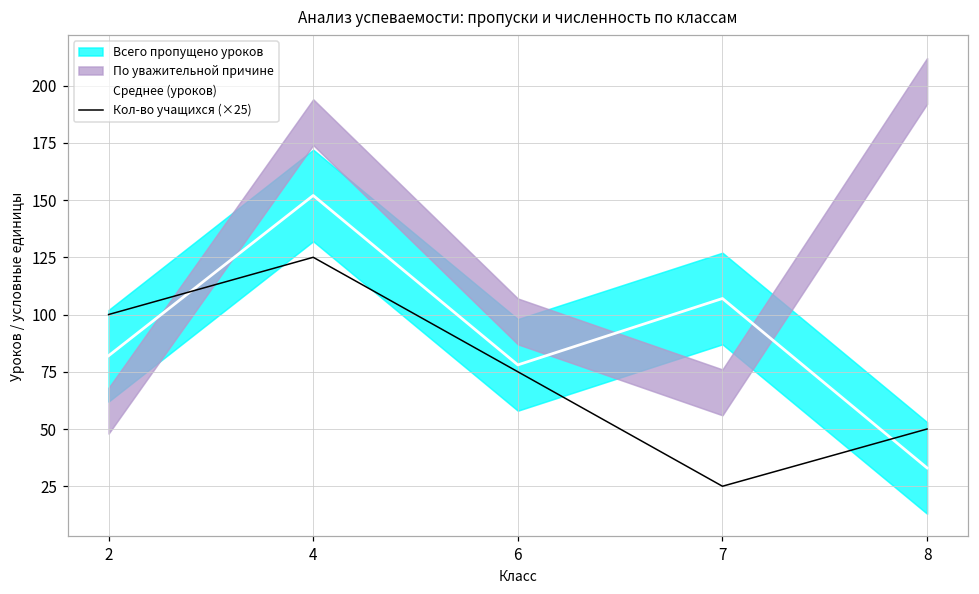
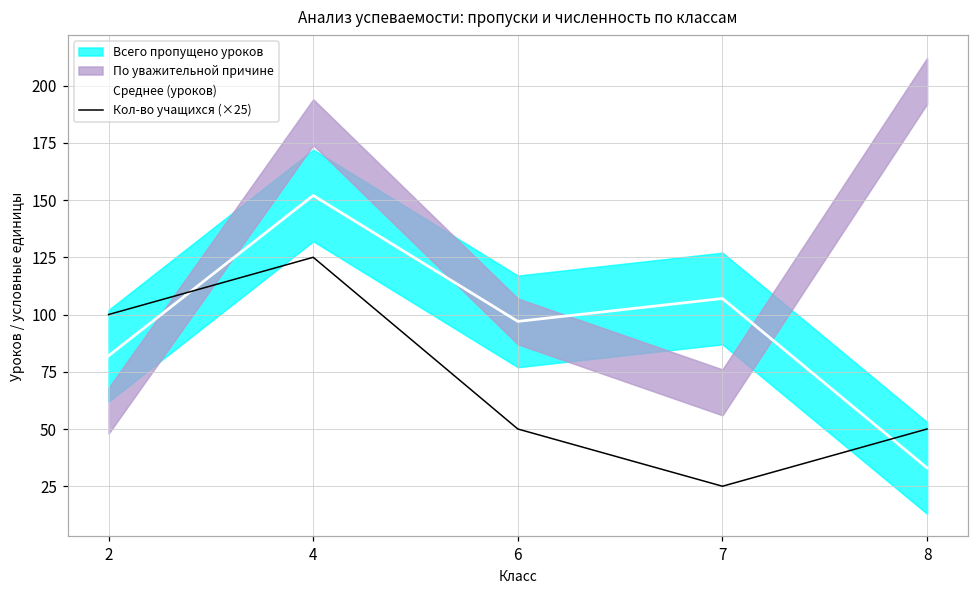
Среднее (уроков), 6: 78 -> 97
Кол-во учащихся (×25), 6: 75 -> 50
